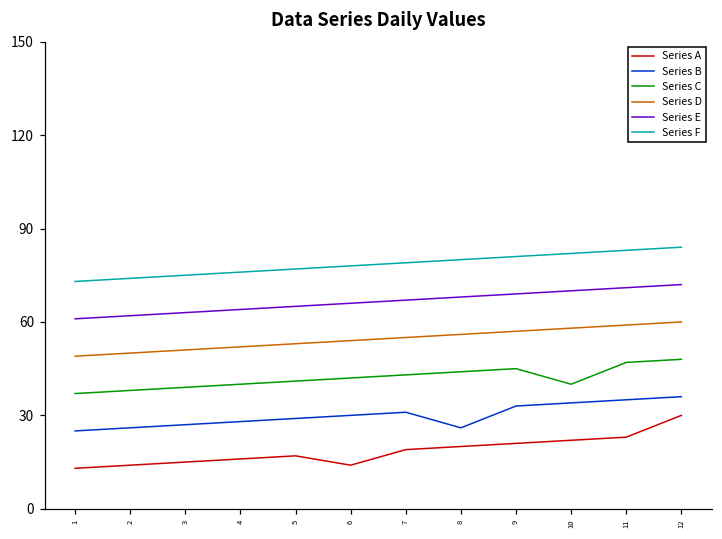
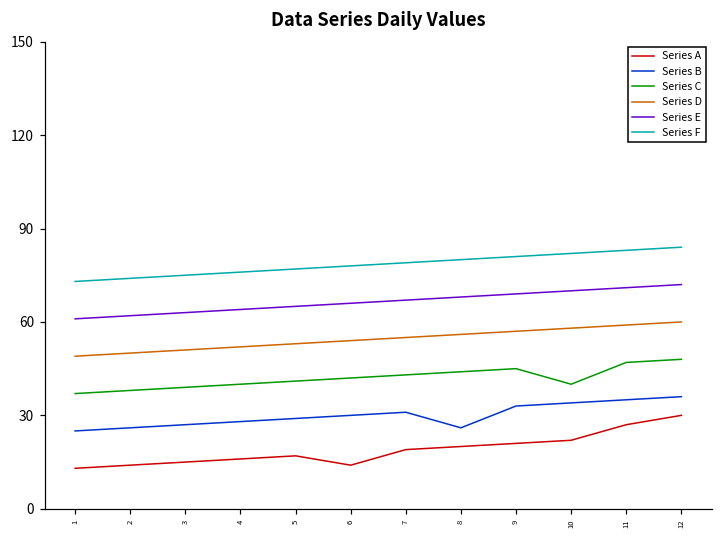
Series A, 11: 23 -> 27
